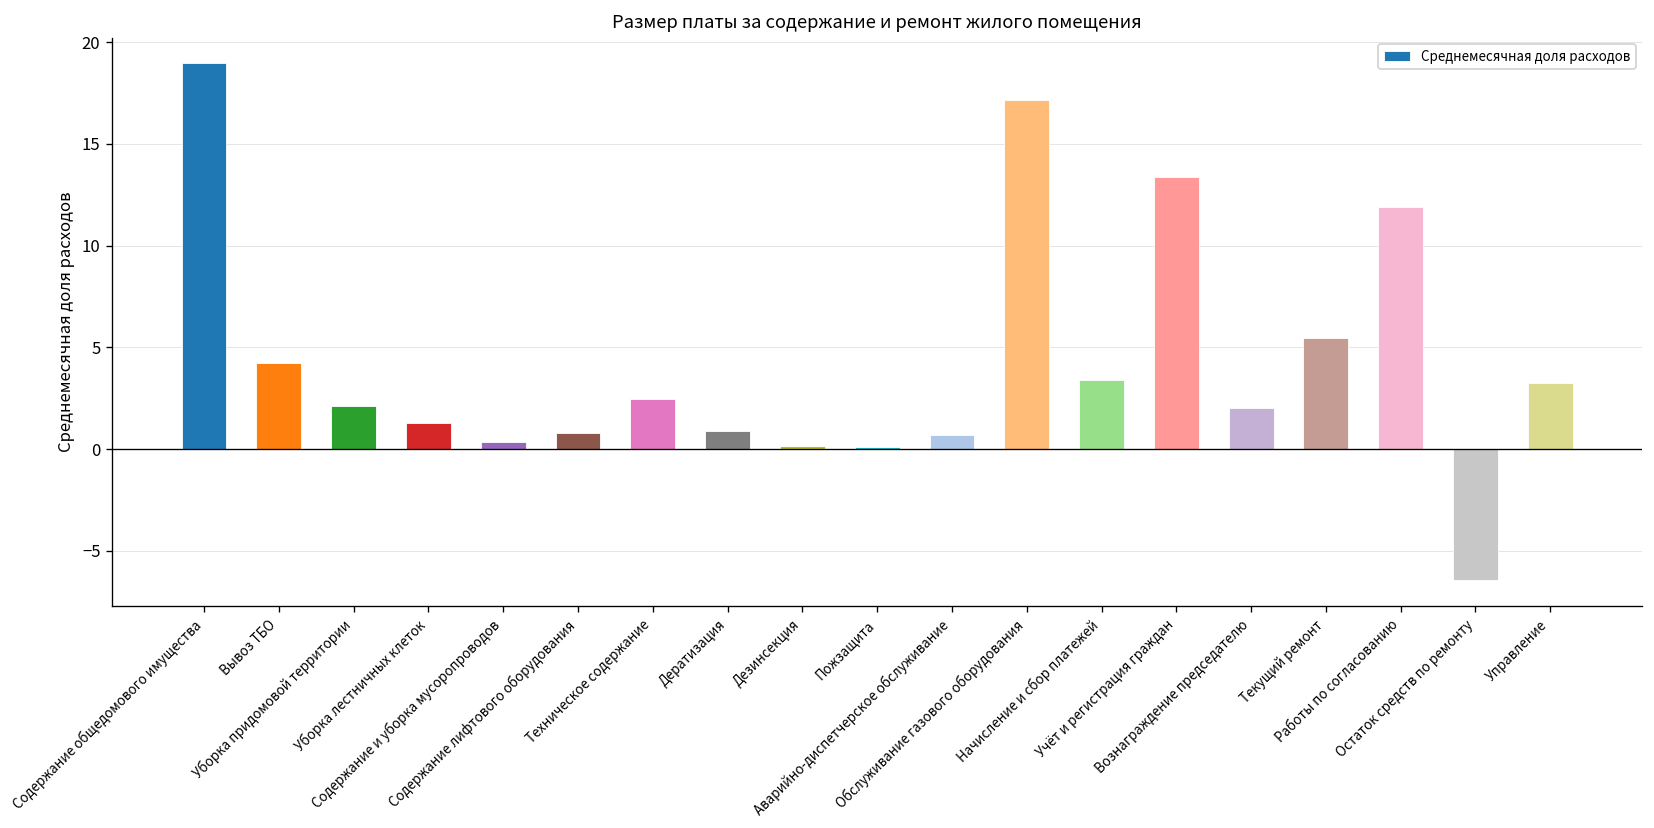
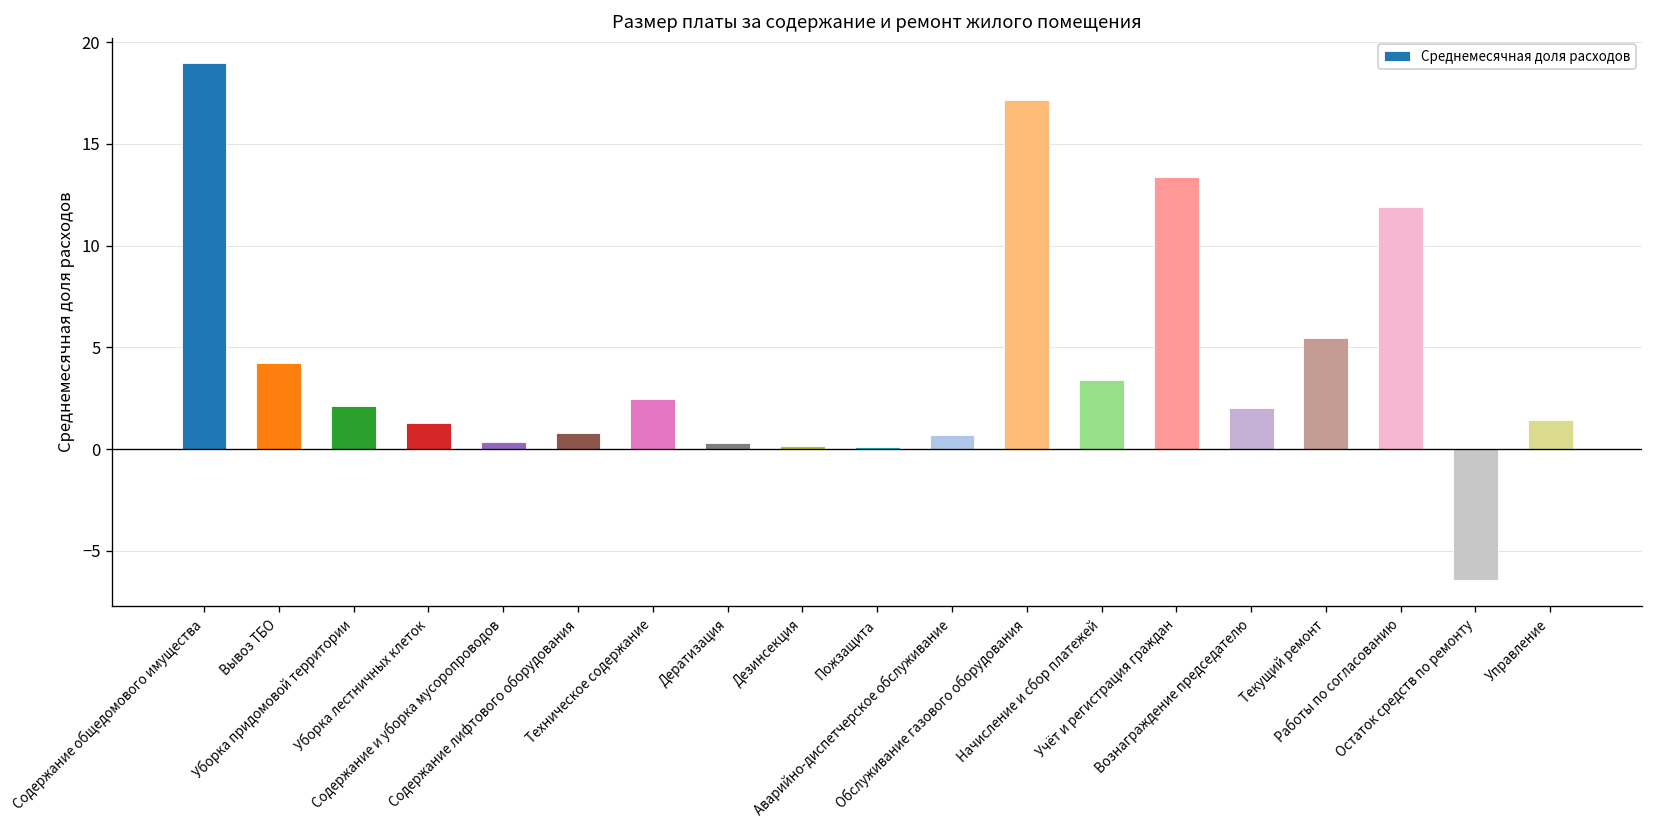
Дератизация: 0.9 -> 0.3
Управление: 3.3 -> 1.4
